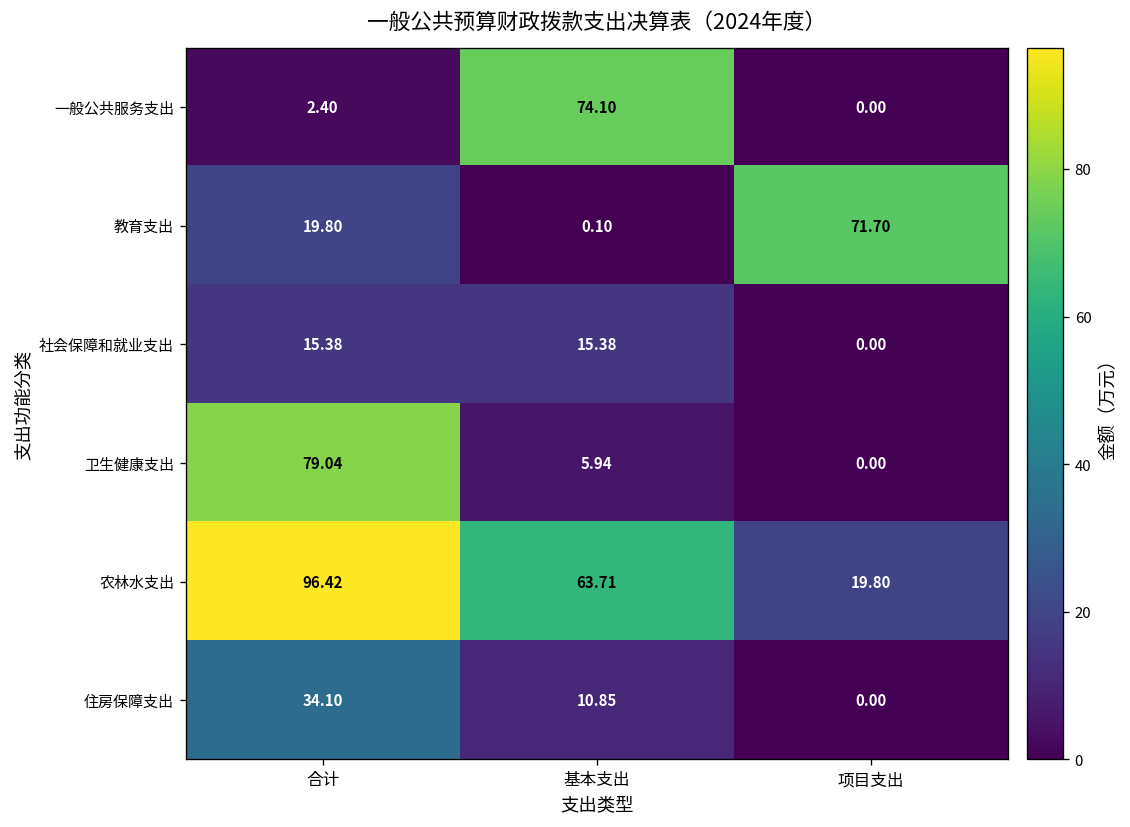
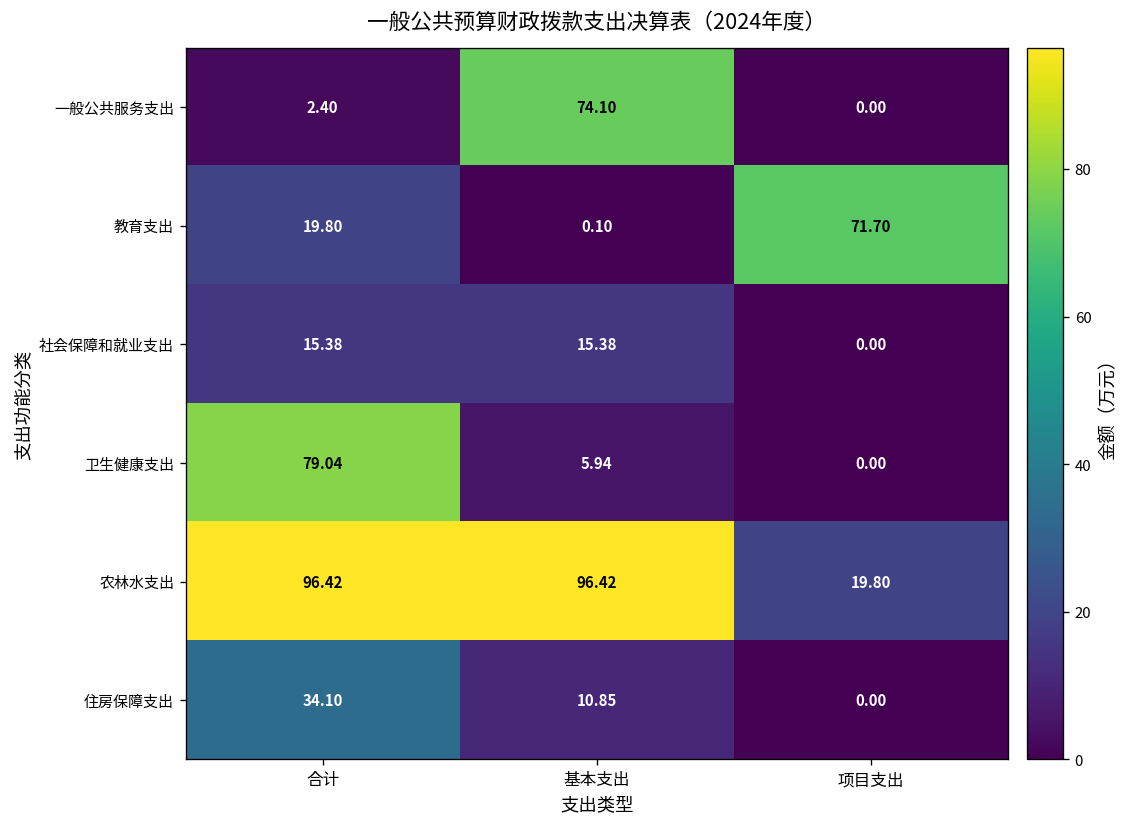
农林水支出, 基本支出: 63.71 -> 96.42
